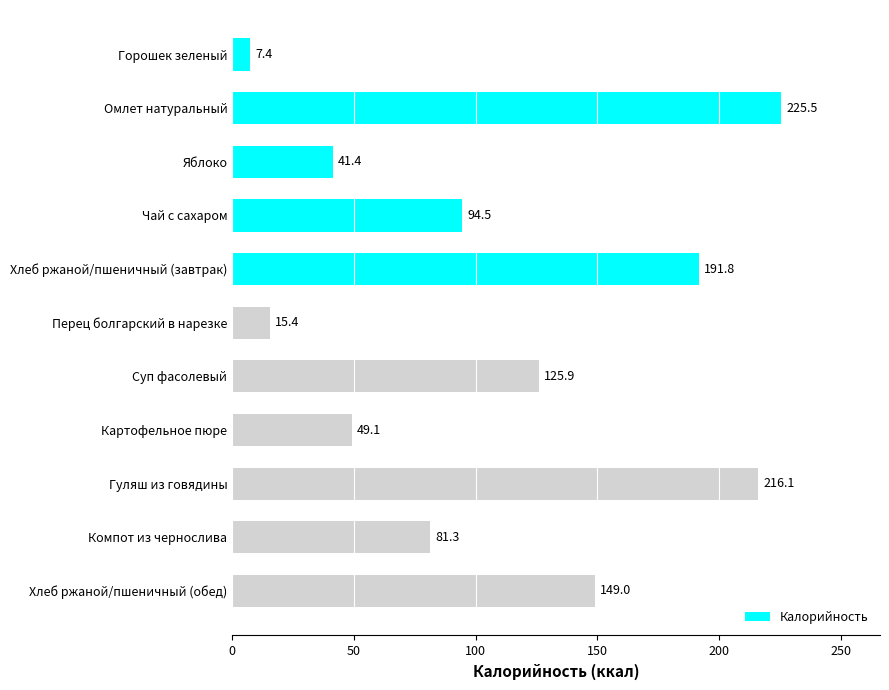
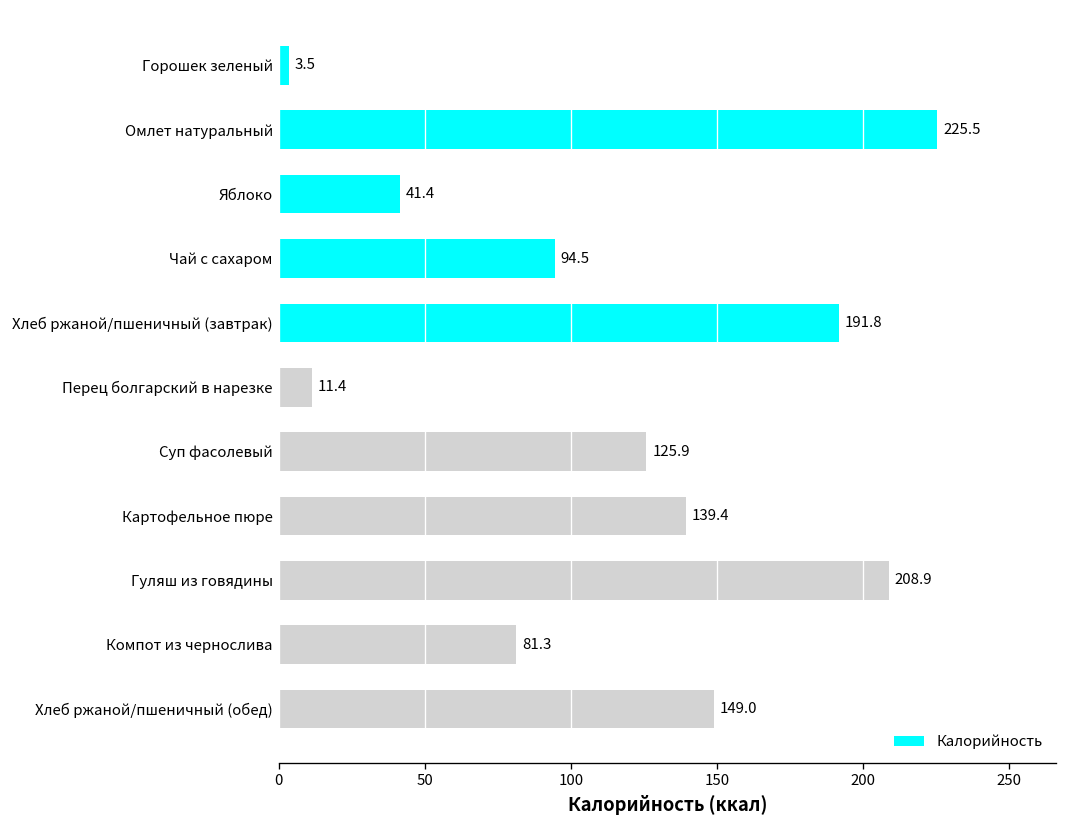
Горошек зеленый: 7.4 -> 3.5
Перец болгарский в нарезке: 15.4 -> 11.4
Картофельное пюре: 49.1 -> 139.4
Гуляш из говядины: 216.1 -> 208.9
